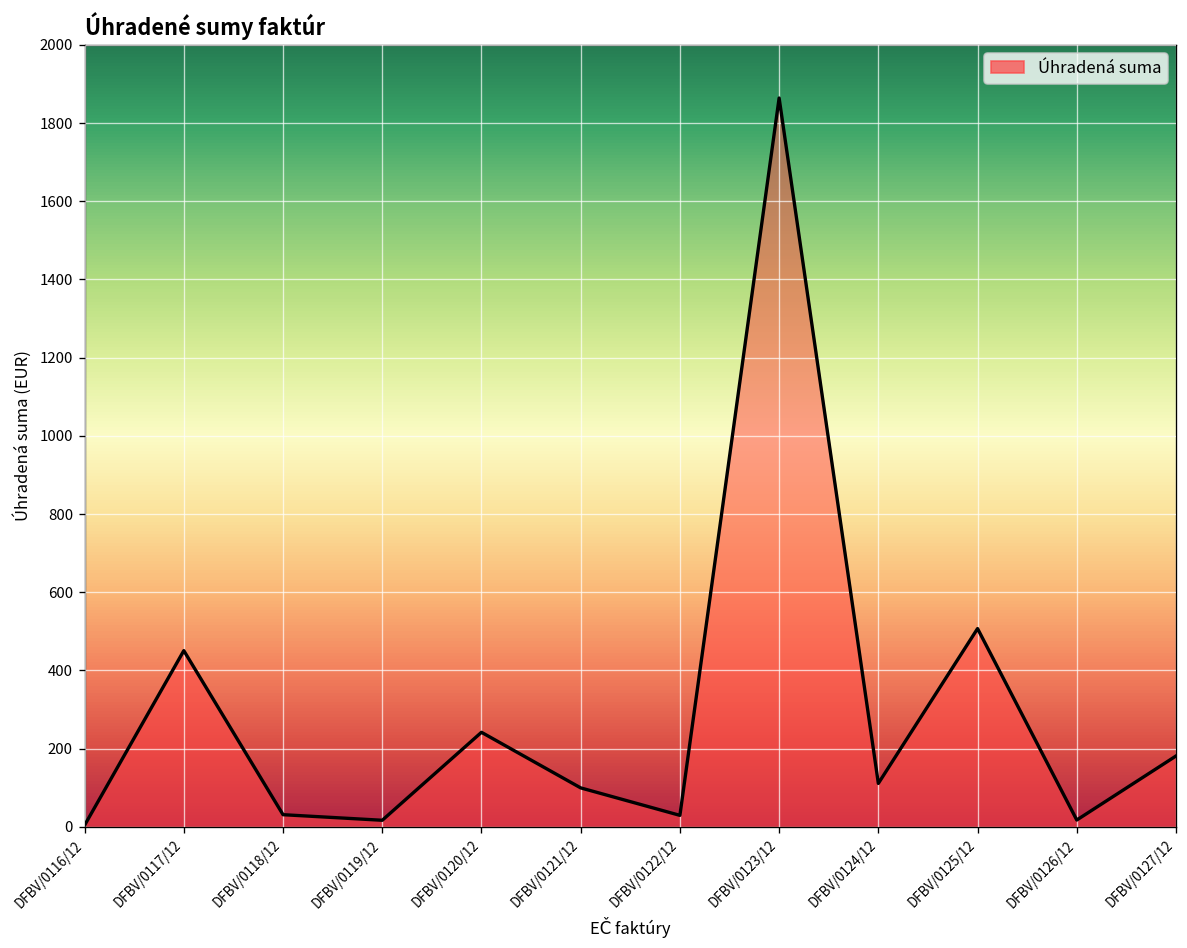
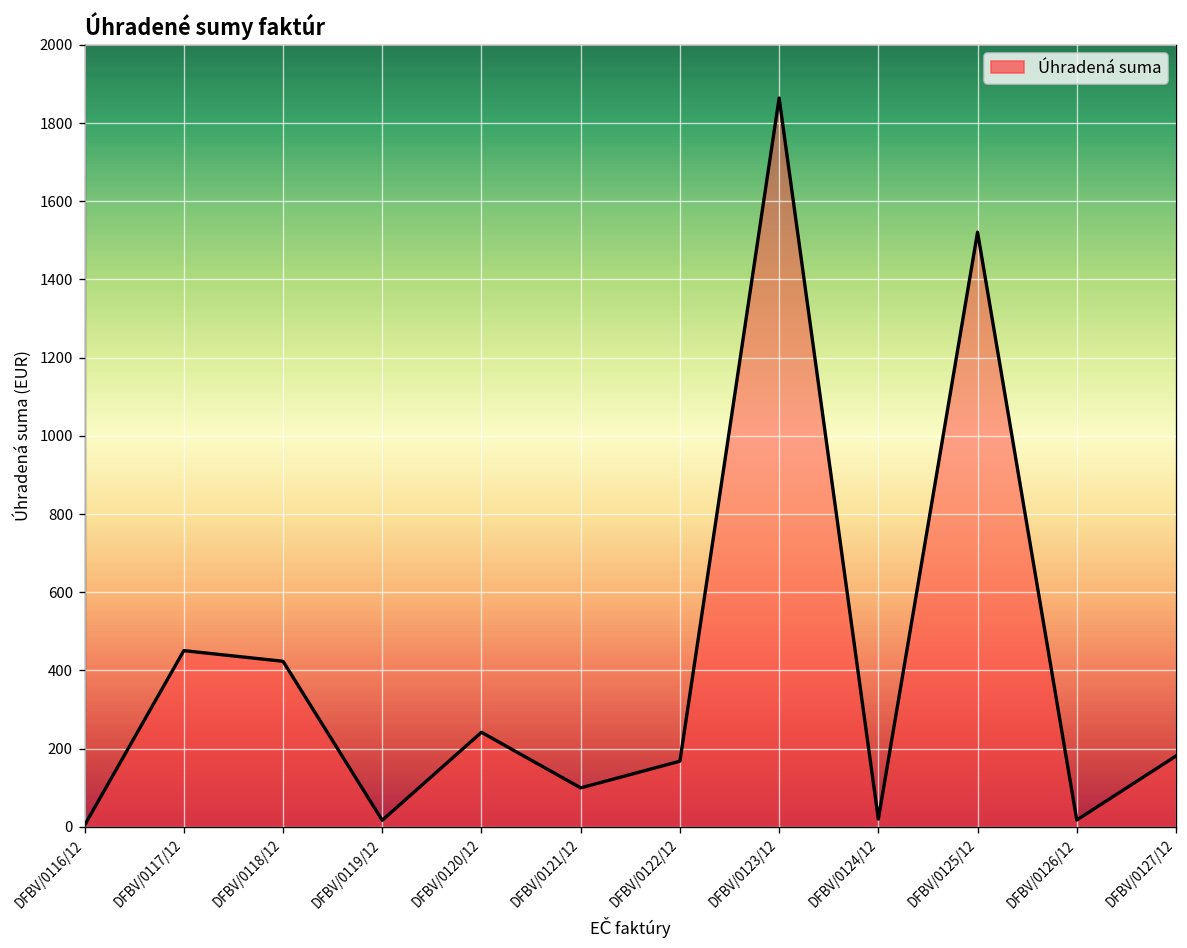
DFBV/0118/12: 30 -> 420
DFBV/0122/12: 30 -> 170
DFBV/0124/12: 110 -> 20
DFBV/0125/12: 510 -> 1520
